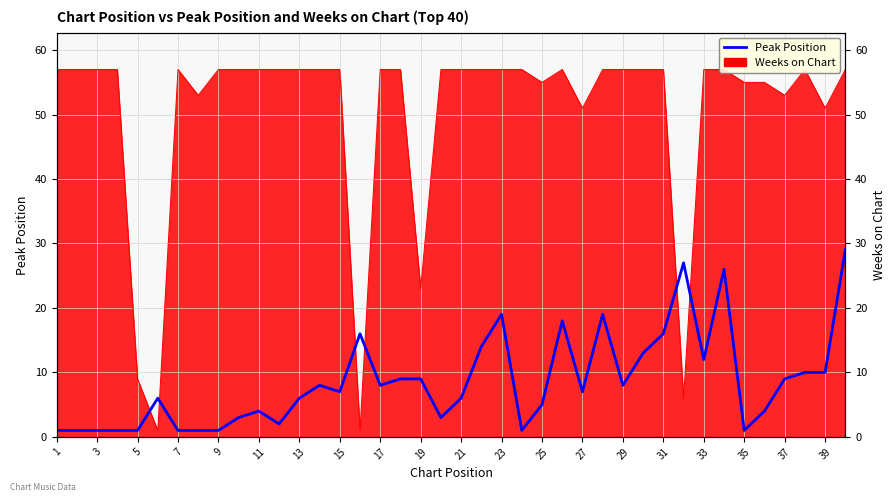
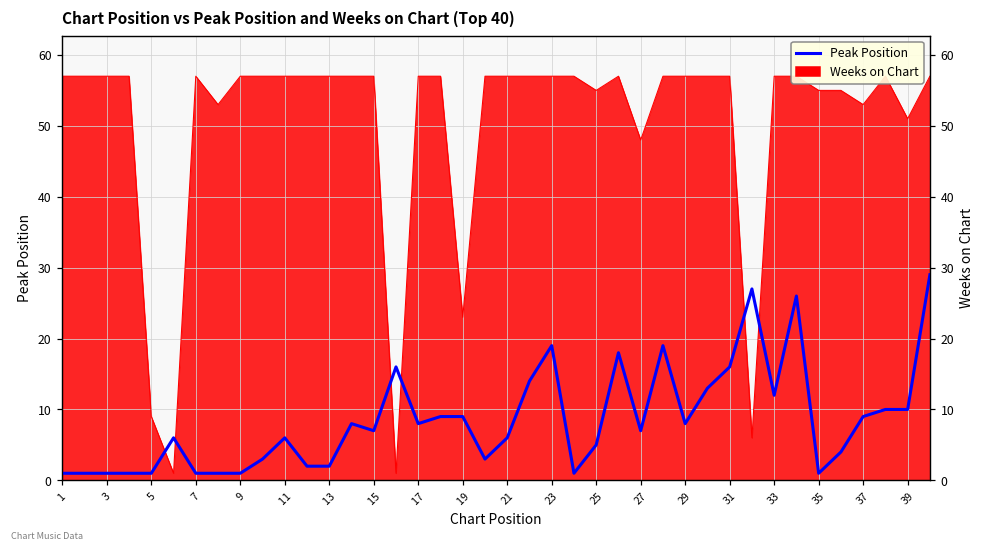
Peak Position, 11: 4 -> 6
Peak Position, 13: 6 -> 2
Weeks on Chart, 27: 51 -> 48
